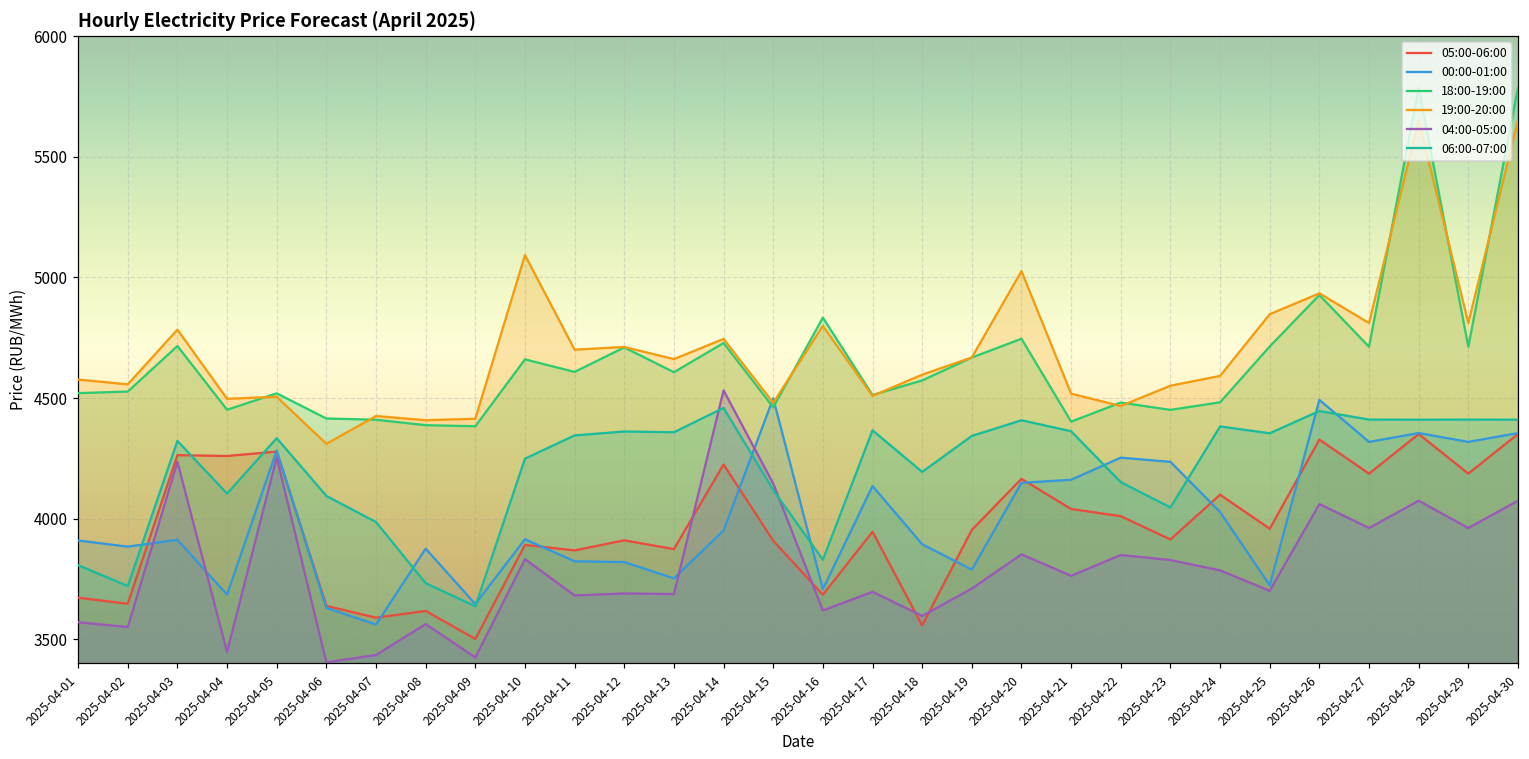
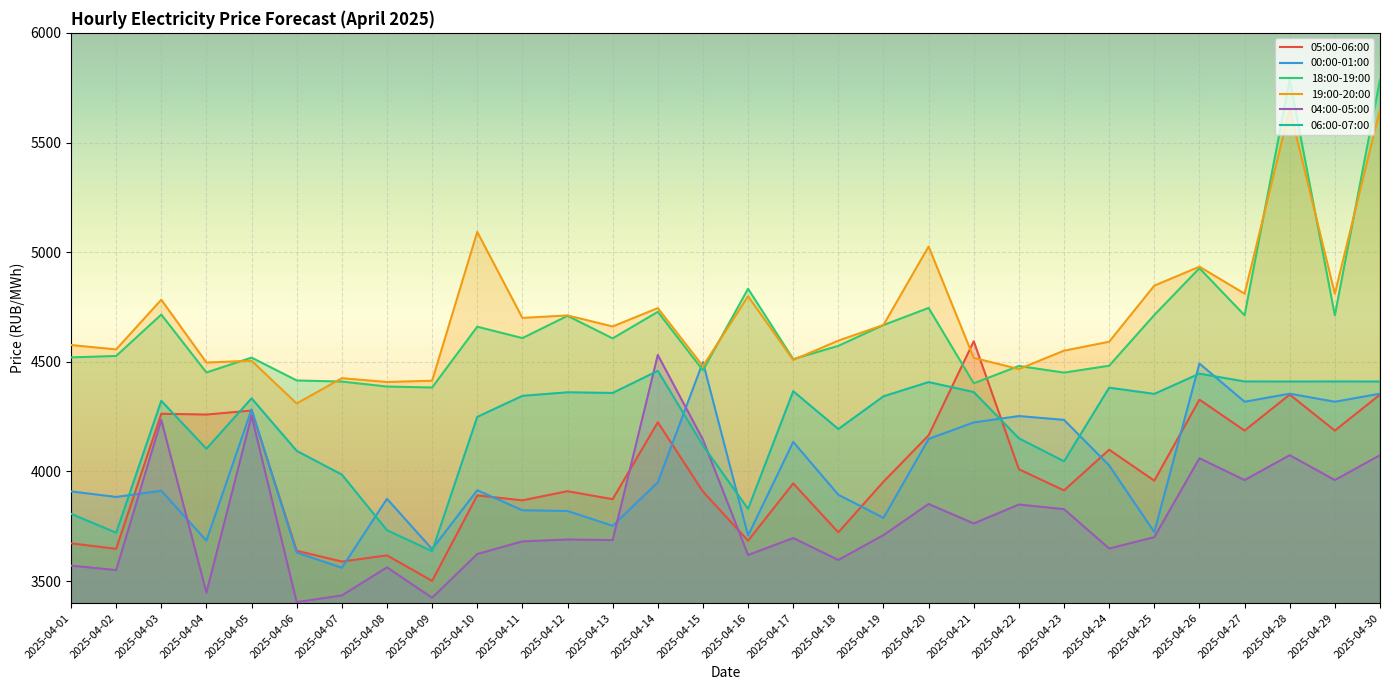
04:00-05:00, 2025-04-10: 3830 -> 3620
05:00-06:00, 2025-04-18: 3560 -> 3720
05:00-06:00, 2025-04-21: 4040 -> 4590
00:00-01:00, 2025-04-21: 4160 -> 4220
04:00-05:00, 2025-04-24: 3790 -> 3650
